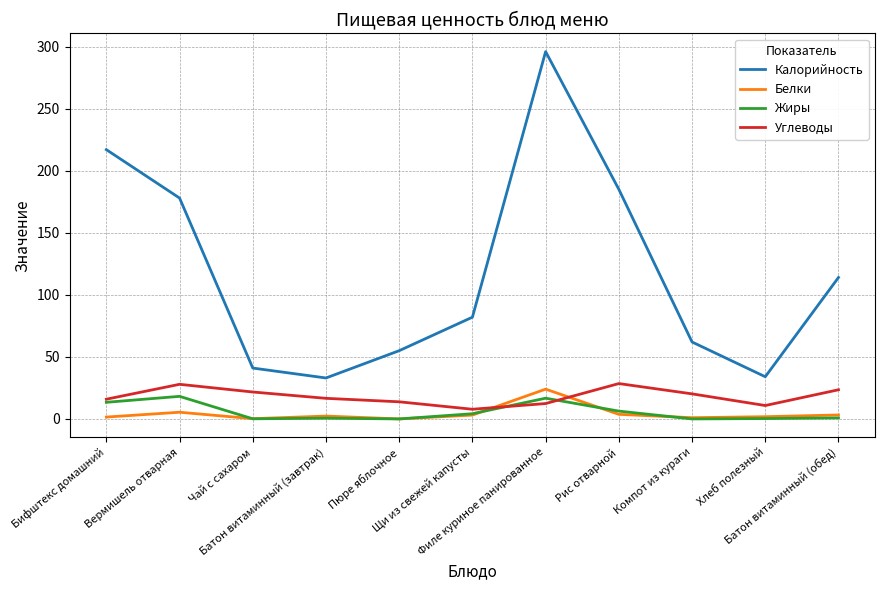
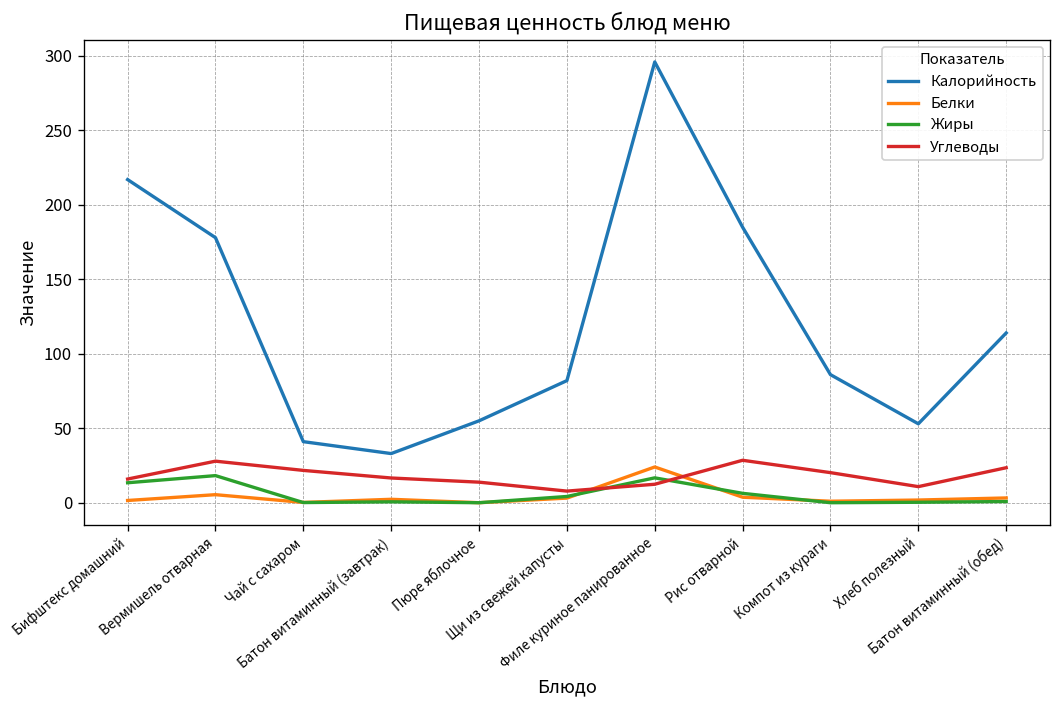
Калорийность, Компот из кураги: 62 -> 86
Калорийность, Хлеб полезный: 34 -> 53
